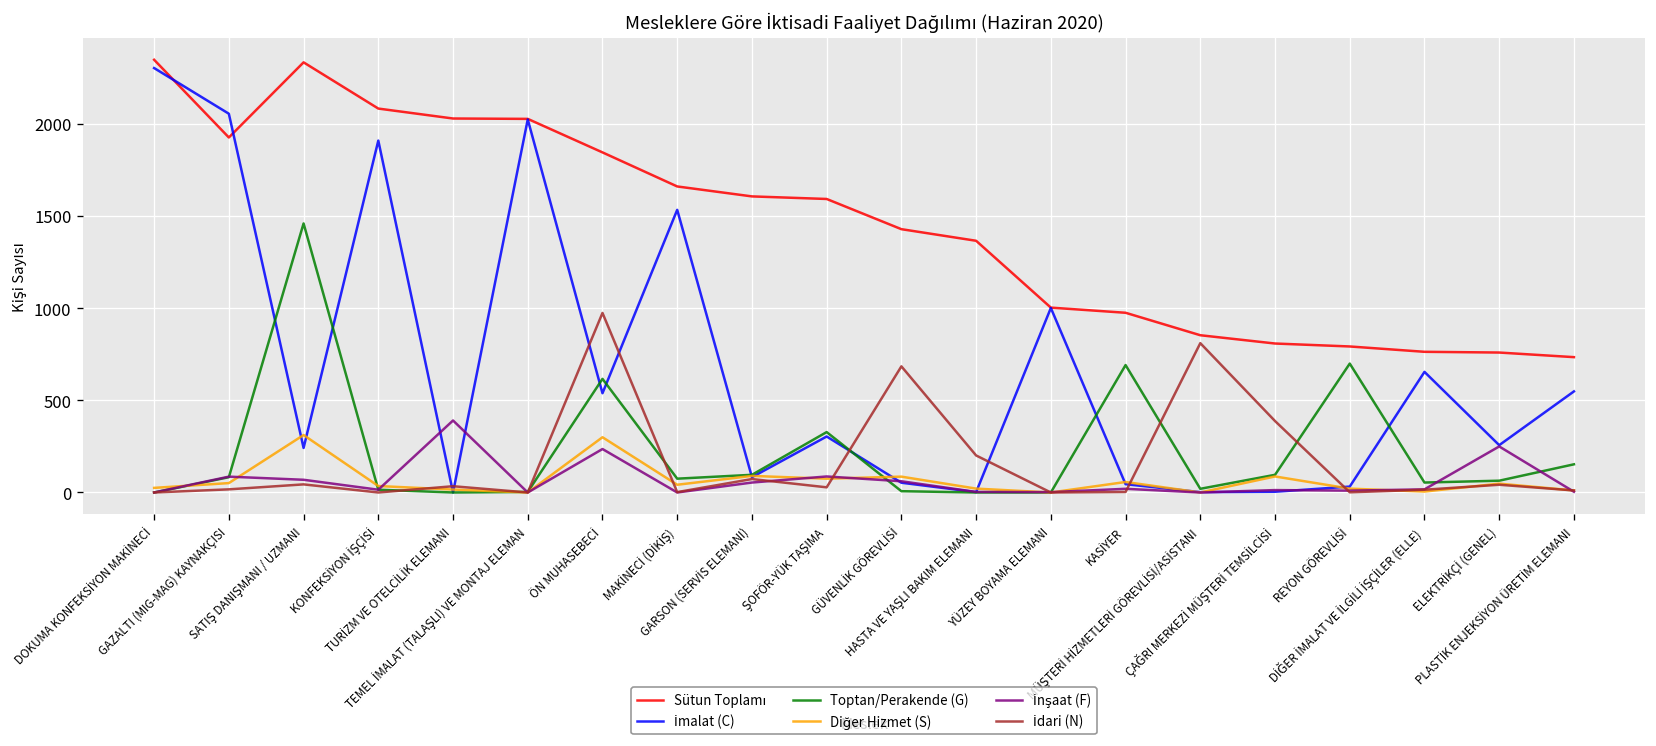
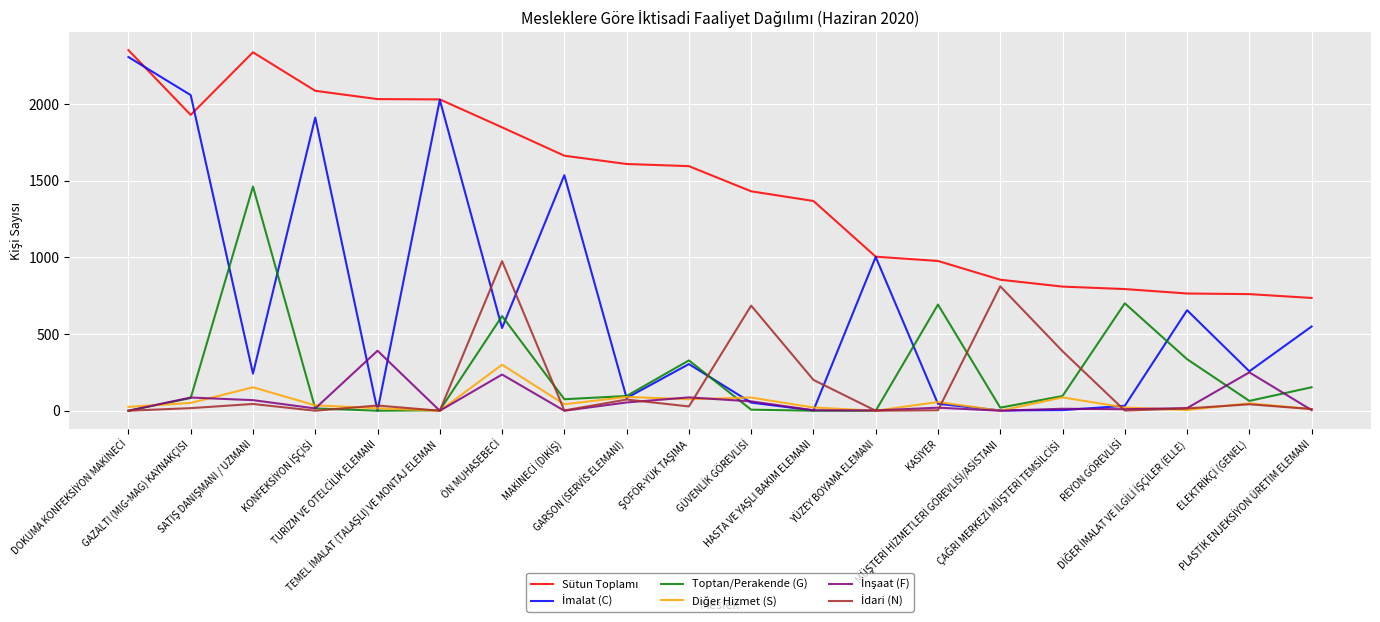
Diğer Hizmet (S), SATIŞ DANIŞMANI / UZMANI: 310 -> 150
Toptan/Perakende (G), DİĞER İMALAT VE İLGİLİ İŞÇİLER (ELLE): 50 -> 340
